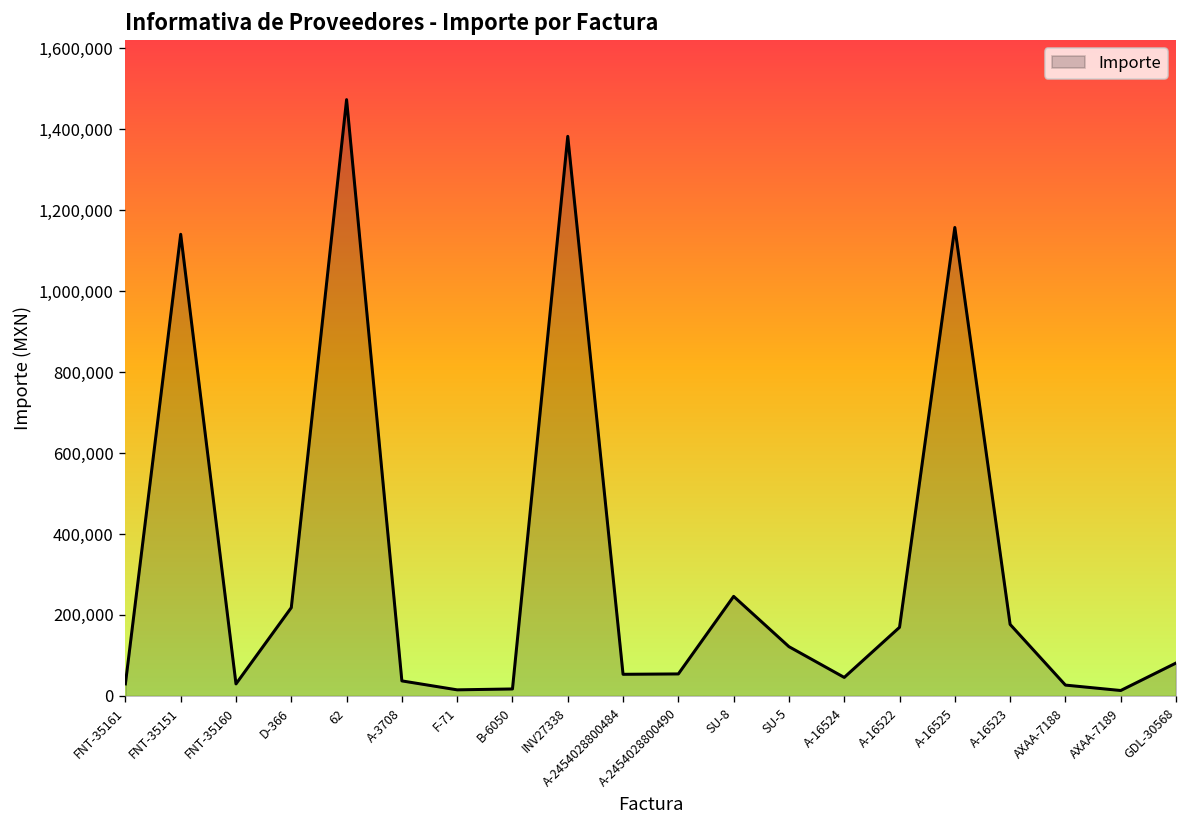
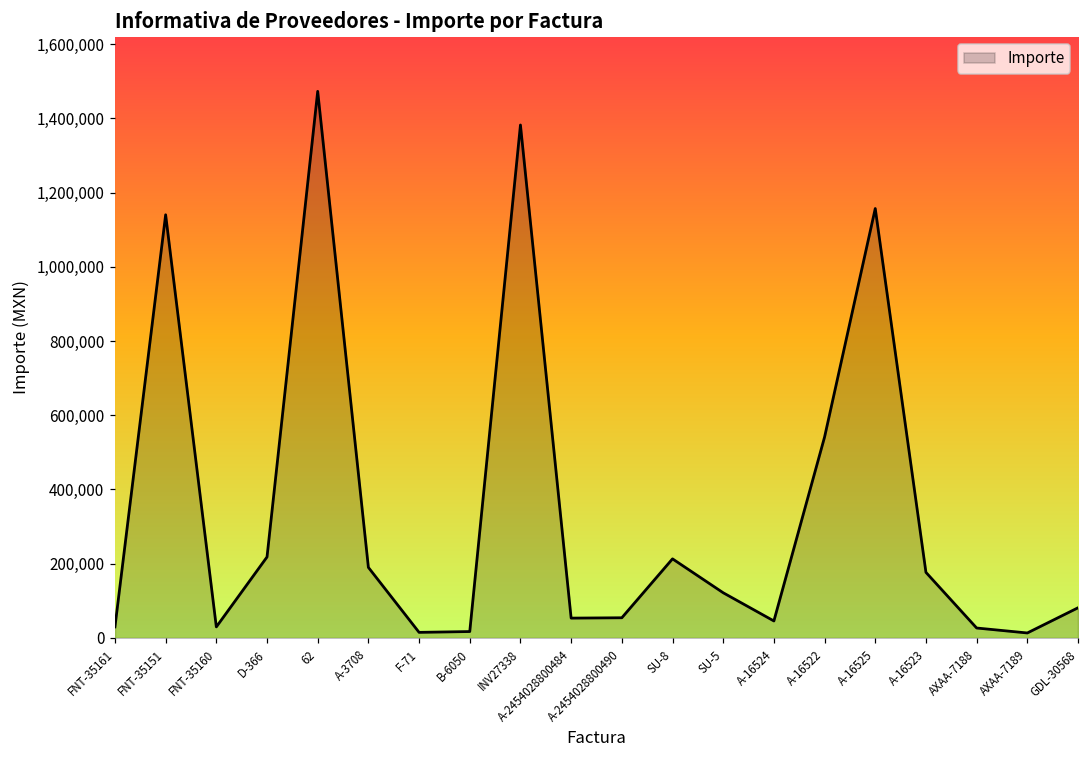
A-3708: 40,000 -> 190,000
SU-8: 250,000 -> 210,000
A-16522: 170,000 -> 540,000
